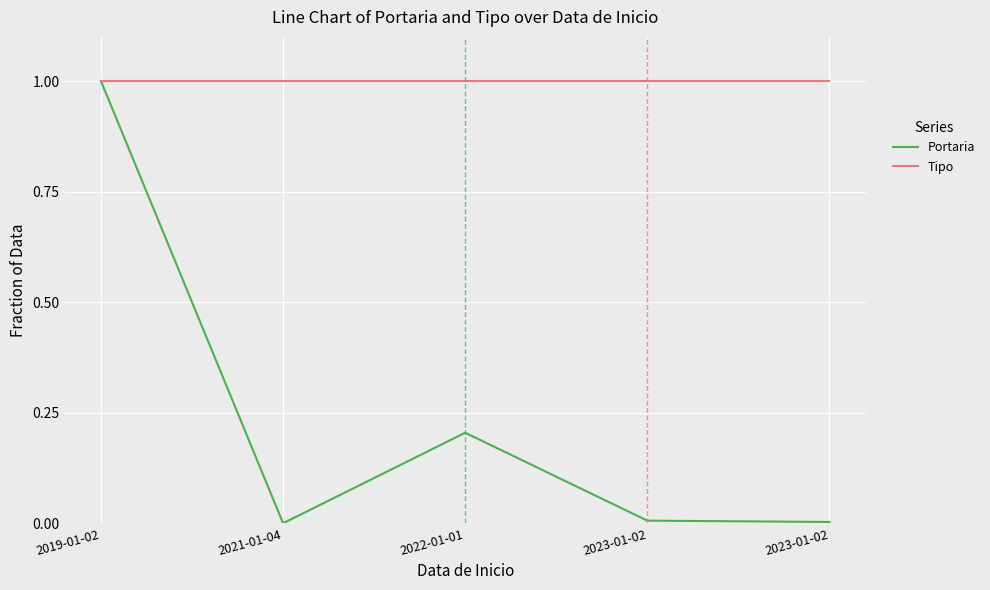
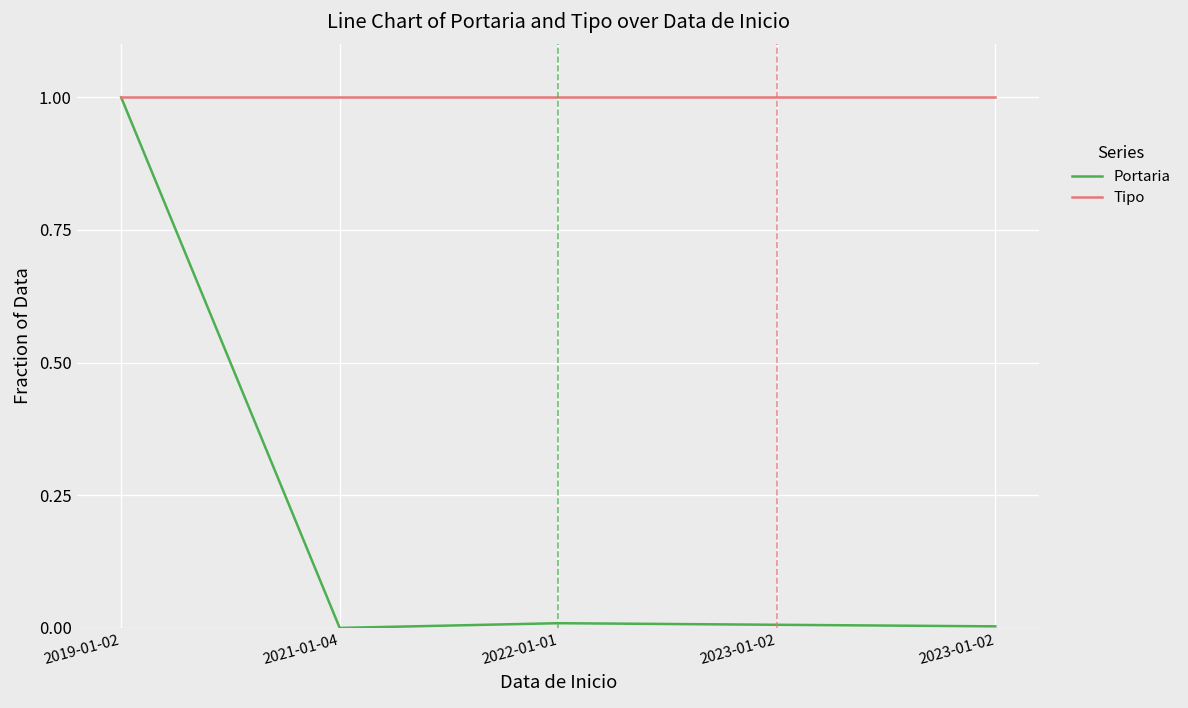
Portaria, 2022-01-01: 0.20 -> 0.01
